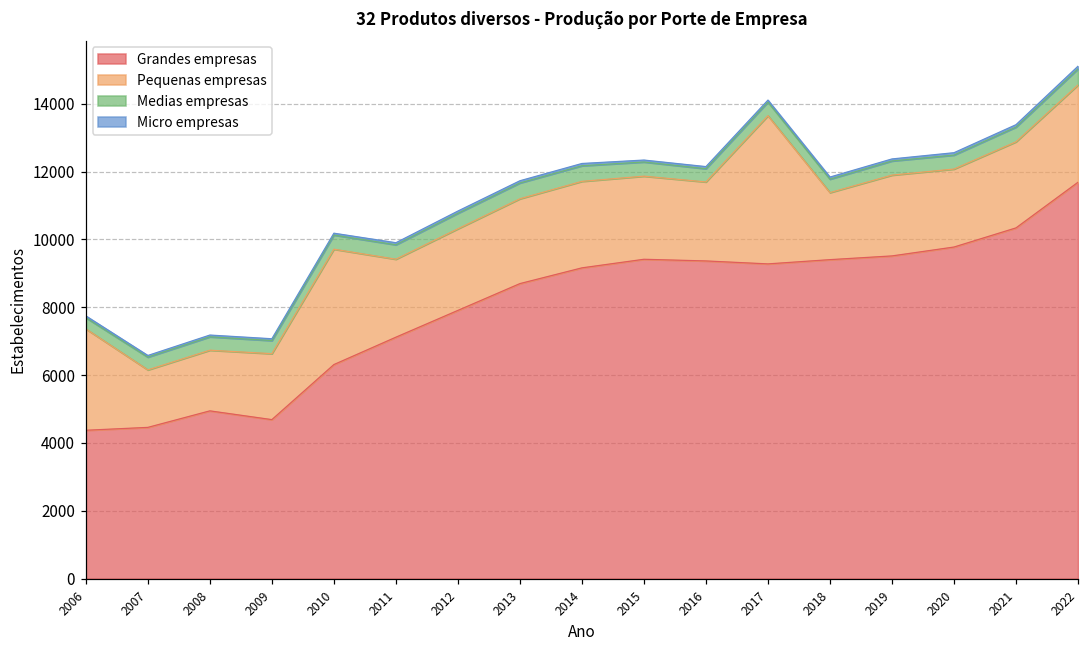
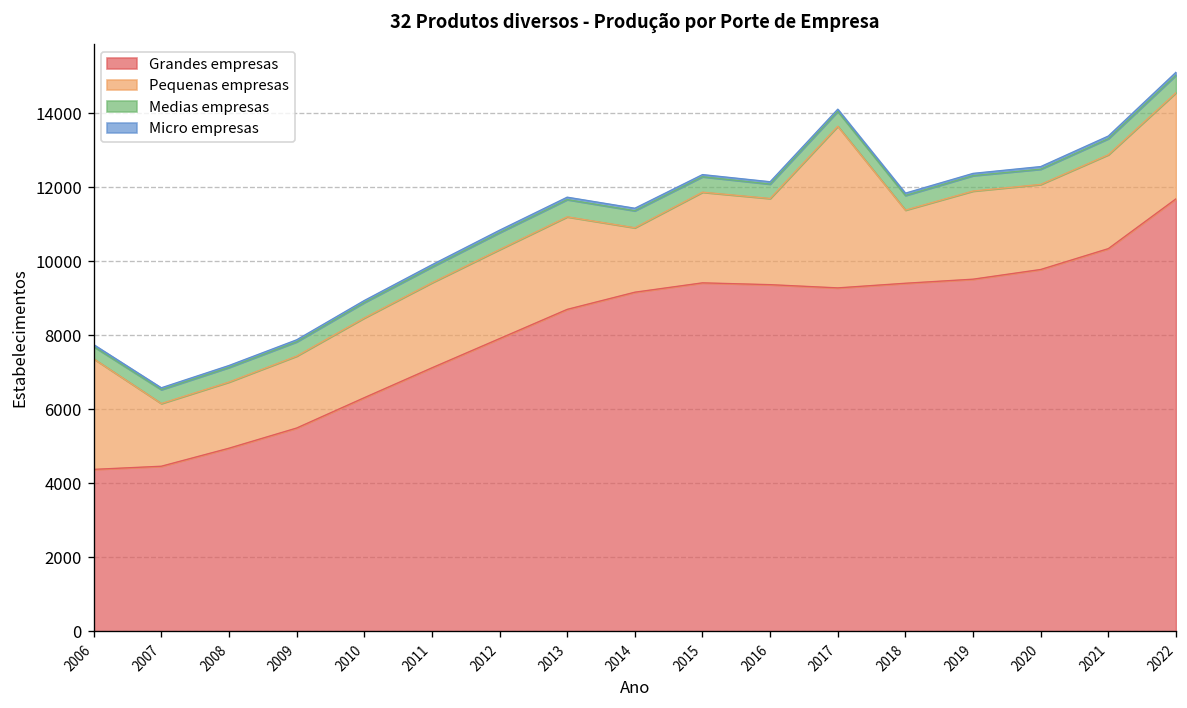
Grandes empresas, 2009: 4700 -> 5500
Pequenas empresas, 2010: 3400 -> 2200
Pequenas empresas, 2014: 2600 -> 1700
